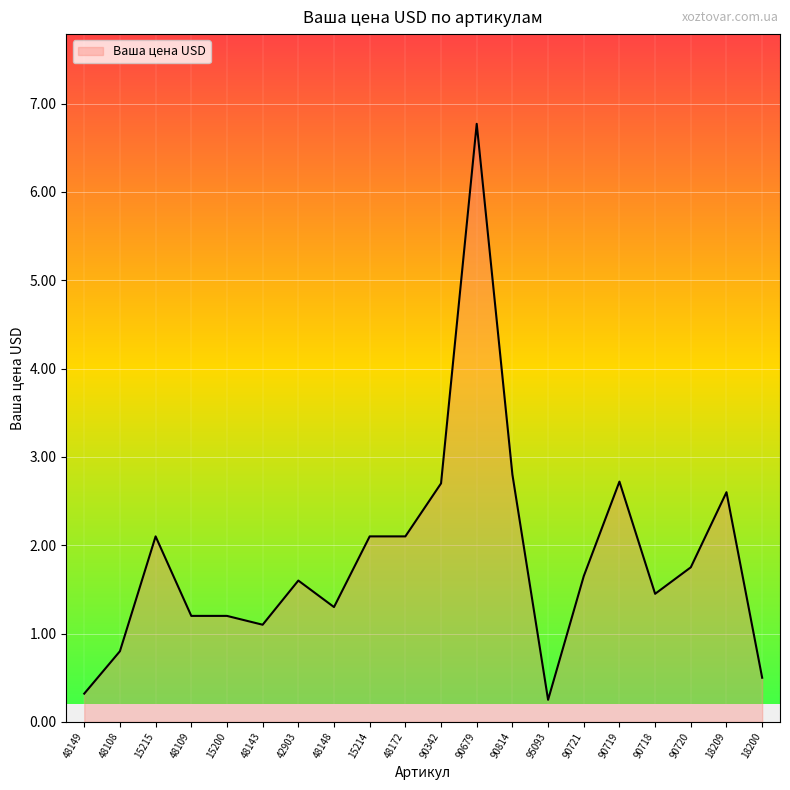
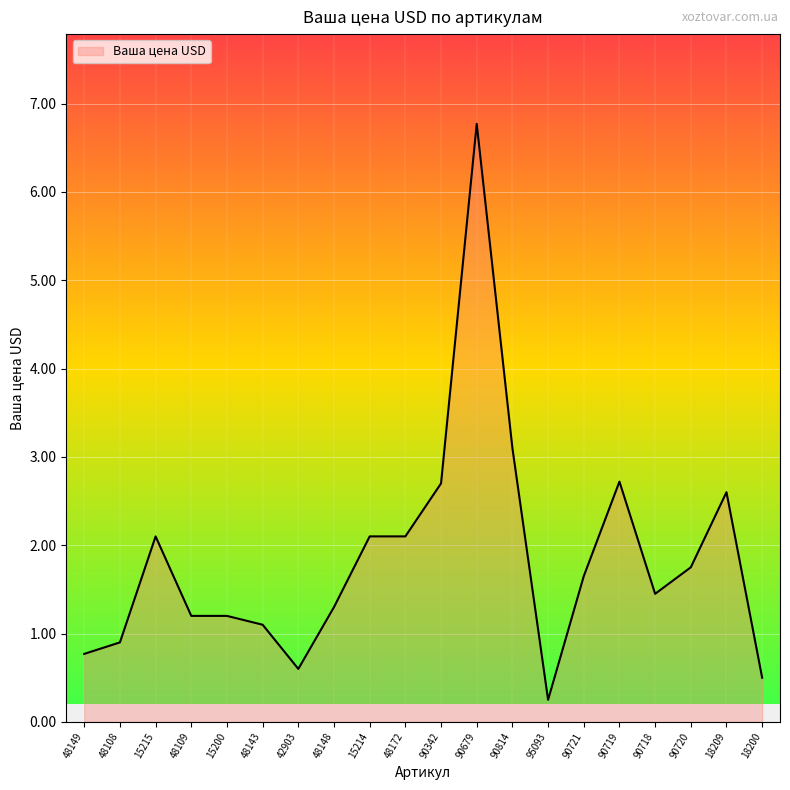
48149: 0.3 -> 0.8
48108: 0.8 -> 0.9
42903: 1.6 -> 0.6
90814: 2.8 -> 3.1
